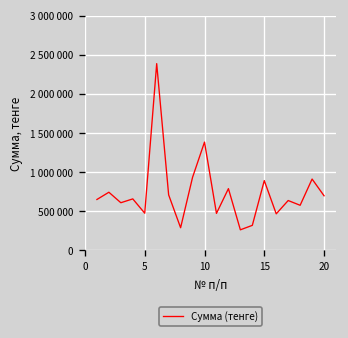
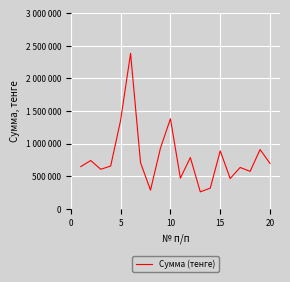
5: 500000 -> 1400000
